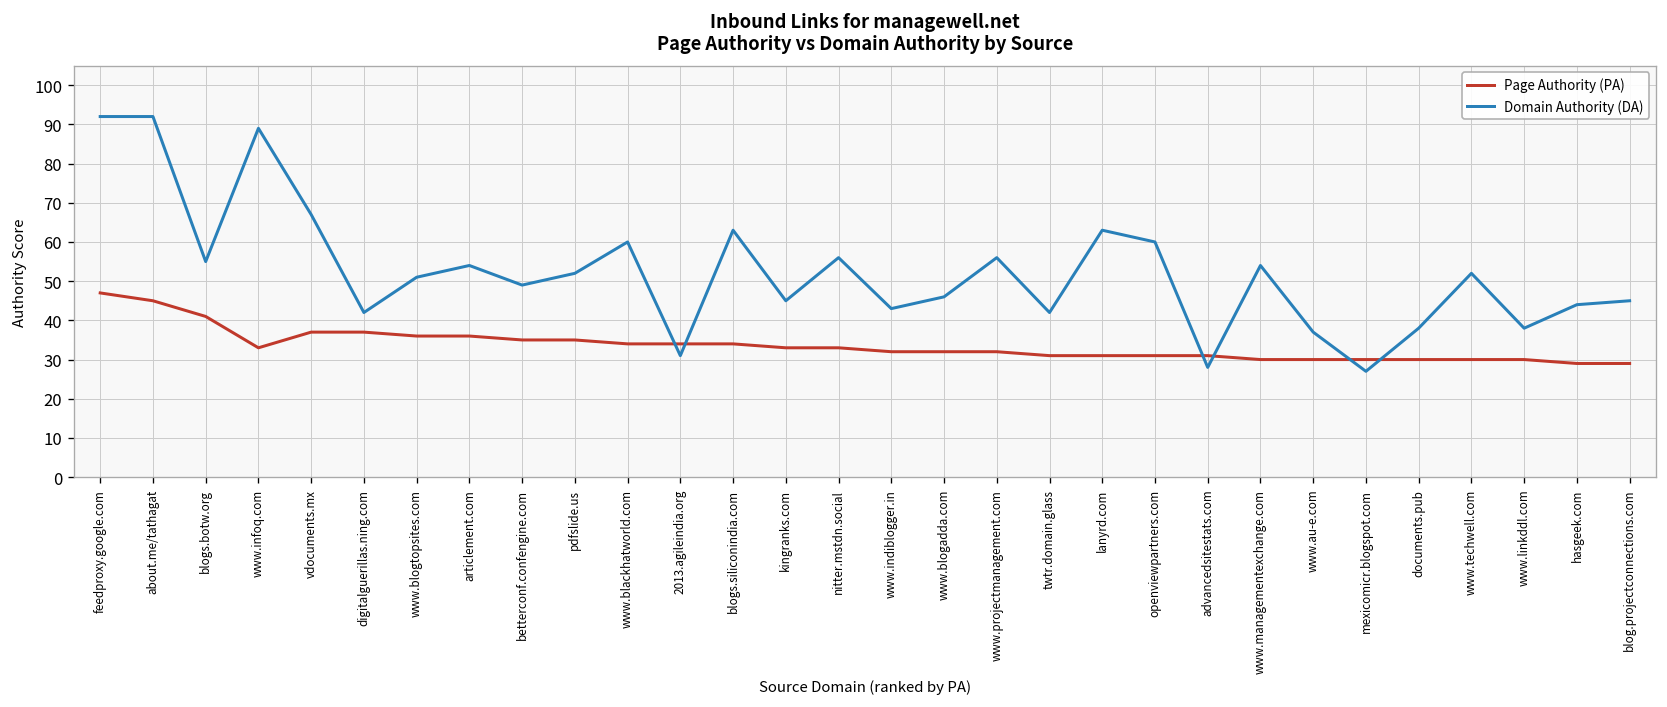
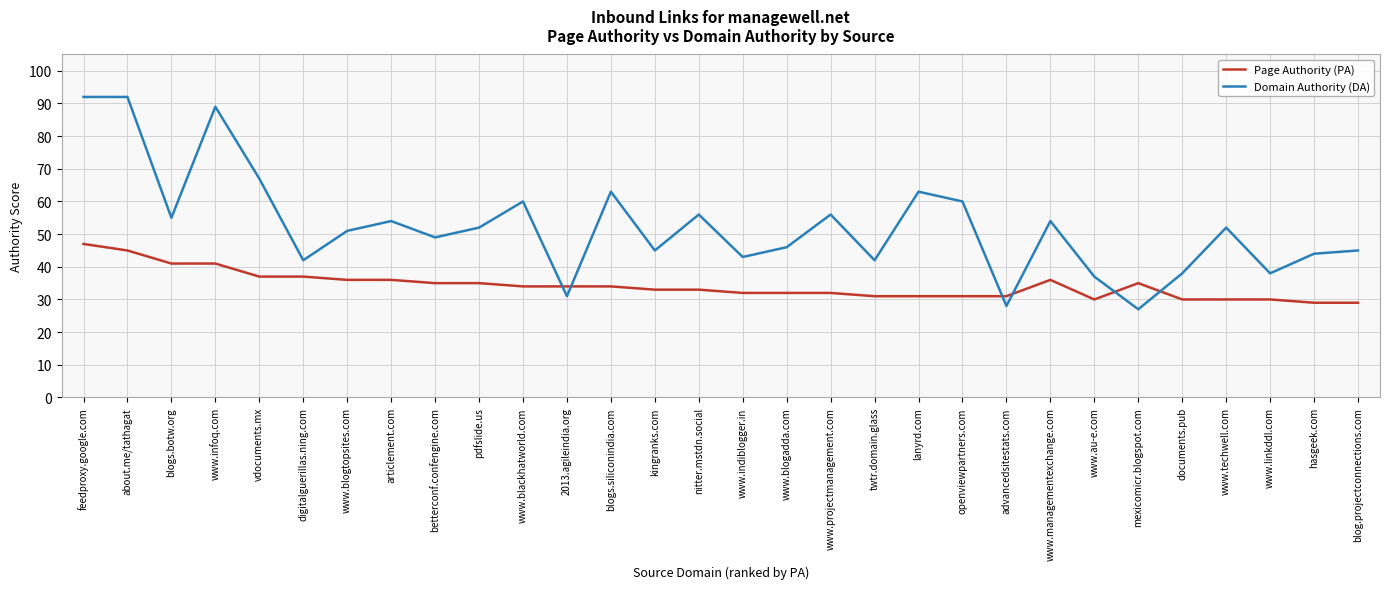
Page Authority (PA), www.infoq.com: 33 -> 41
Page Authority (PA), www.managementexchange.com: 30 -> 36
Page Authority (PA), mexicomicr.blogspot.com: 30 -> 35
